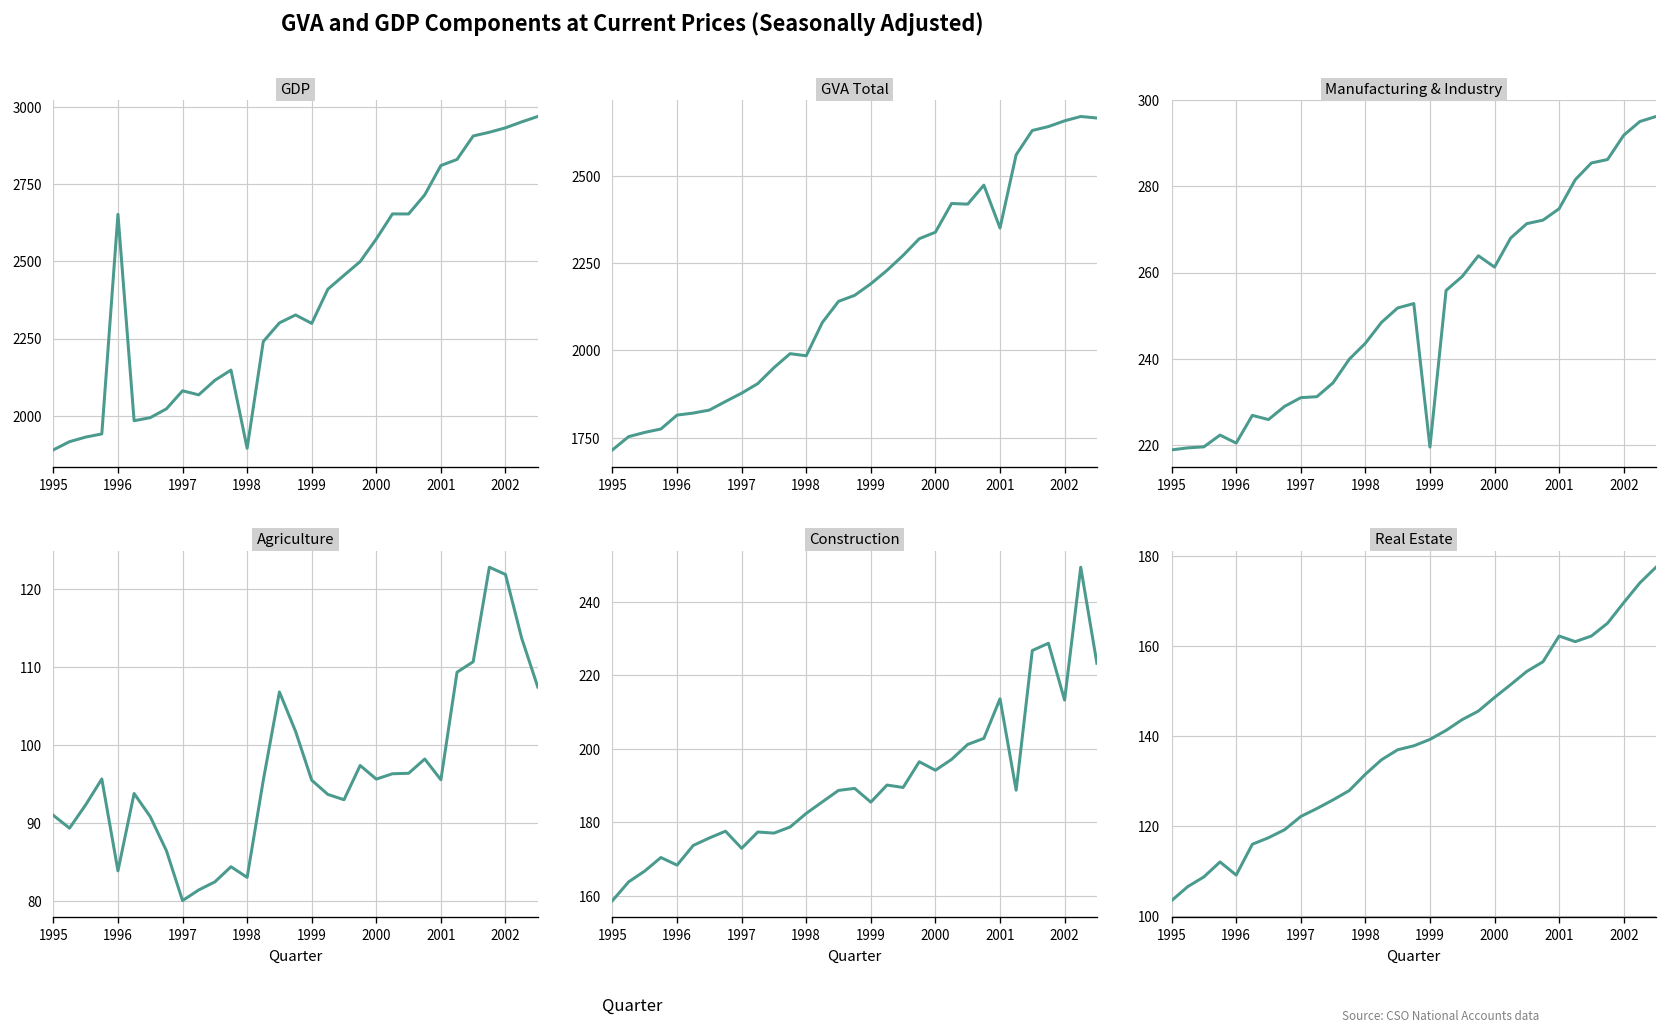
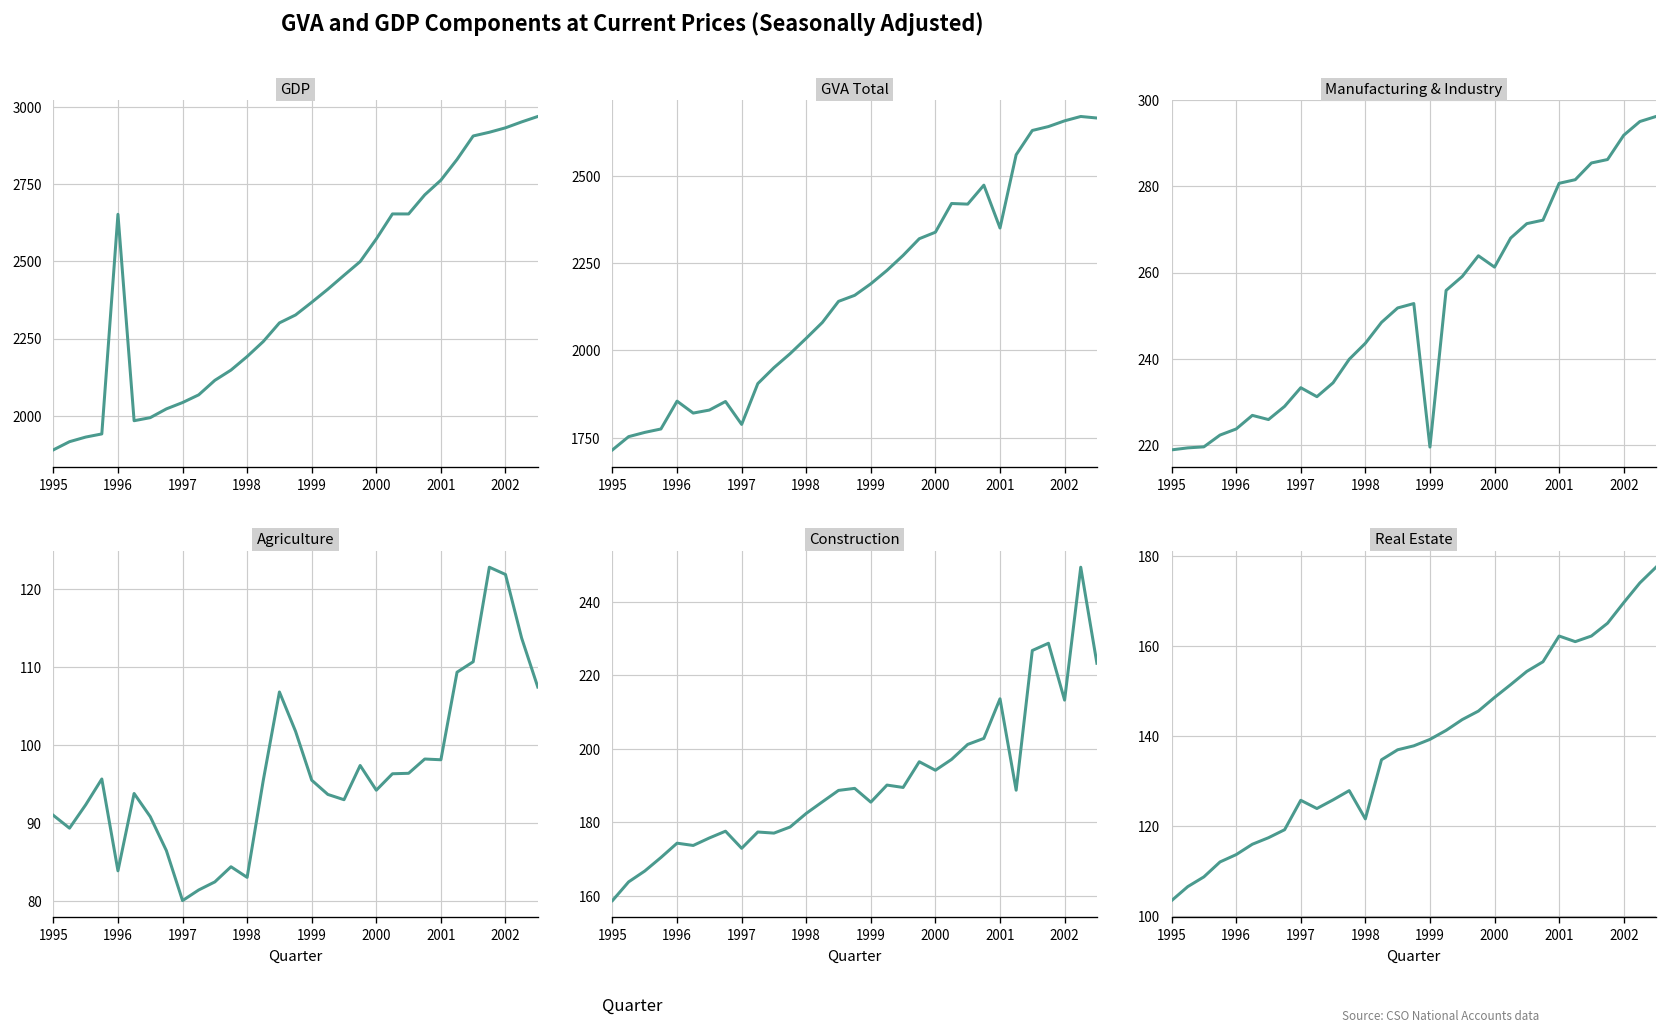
GDP, 1997: 2080 -> 2040
GDP, 1998: 1890 -> 2190
GDP, 1999: 2300 -> 2370
GDP, 2001: 2810 -> 2760
GVA Total, 1996: 1810 -> 1850
GVA Total, 1997: 1880 -> 1790
GVA Total, 1998: 1980 -> 2030
Manufacturing & Industry, 1996: 221 -> 224
Manufacturing & Industry, 1997: 231 -> 233
Manufacturing & Industry, 2001: 275 -> 281
Agriculture, 2000: 96 -> 94
Agriculture, 2001: 96 -> 98
Construction, 1996: 168 -> 174
Real Estate, 1996: 109 -> 114
Real Estate, 1997: 122 -> 126
Real Estate, 1998: 131 -> 122
